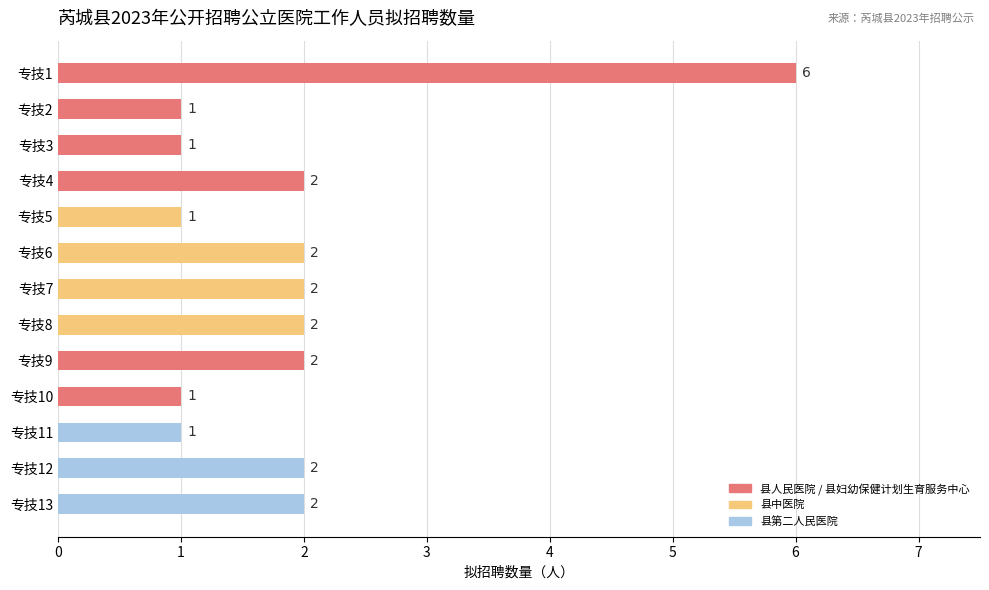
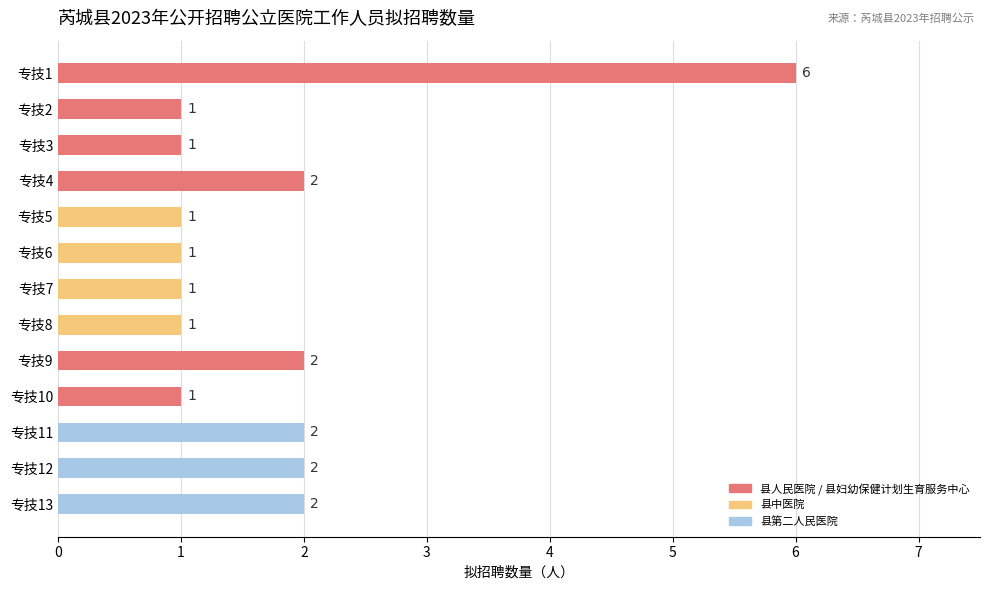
专技6: 2 -> 1
专技7: 2 -> 1
专技8: 2 -> 1
专技11: 1 -> 2
